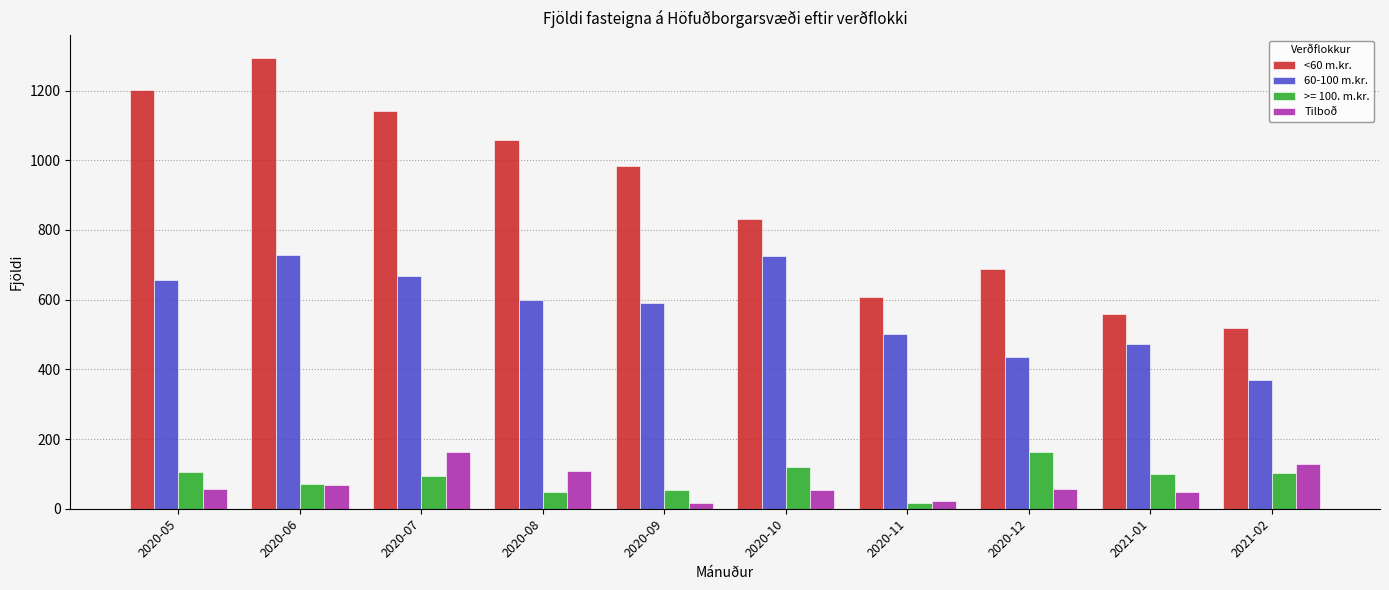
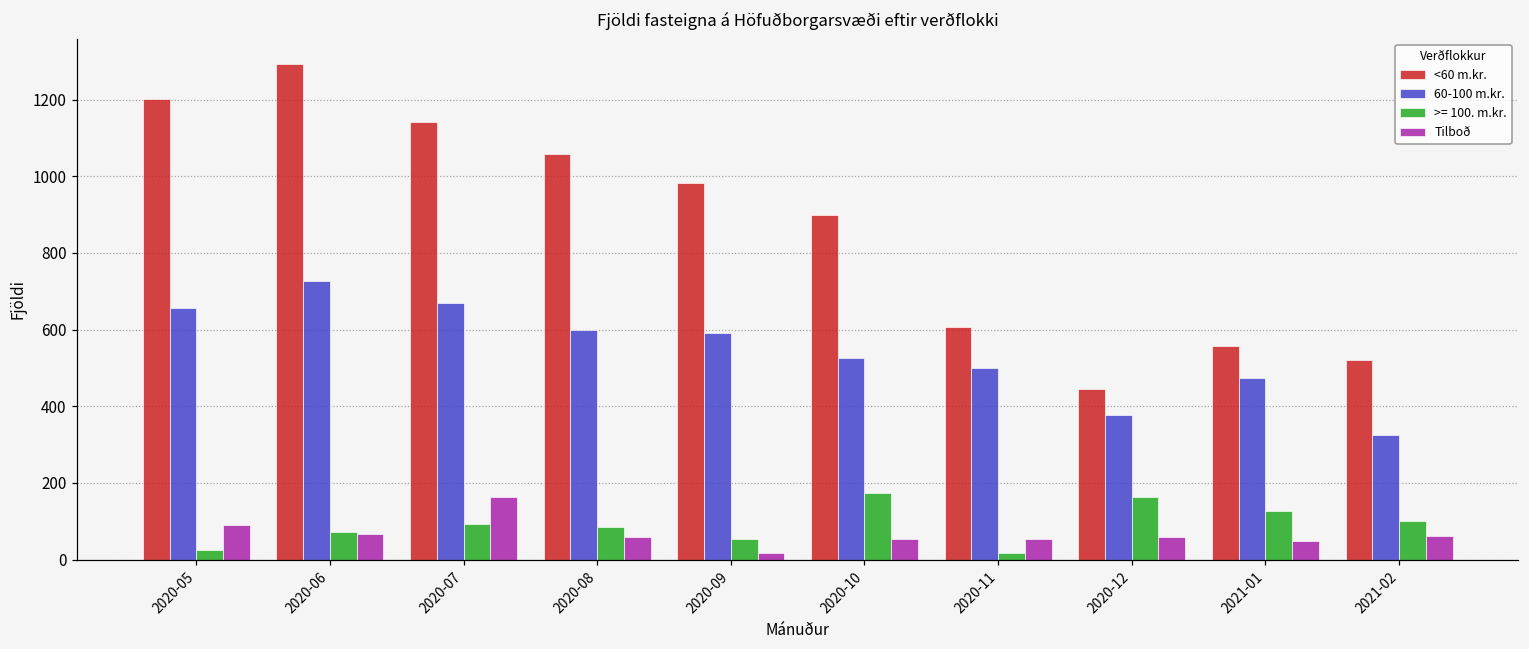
>= 100. m.kr., 2020-05: 100 -> 30
Tilboð, 2020-05: 60 -> 90
>= 100. m.kr., 2020-08: 50 -> 80
Tilboð, 2020-08: 110 -> 60
<60 m.kr., 2020-10: 830 -> 900
60-100 m.kr., 2020-10: 730 -> 530
>= 100. m.kr., 2020-10: 120 -> 170
Tilboð, 2020-11: 20 -> 60
<60 m.kr., 2020-12: 690 -> 440
60-100 m.kr., 2020-12: 430 -> 380
>= 100. m.kr., 2021-01: 100 -> 130
60-100 m.kr., 2021-02: 370 -> 330
Tilboð, 2021-02: 130 -> 60
